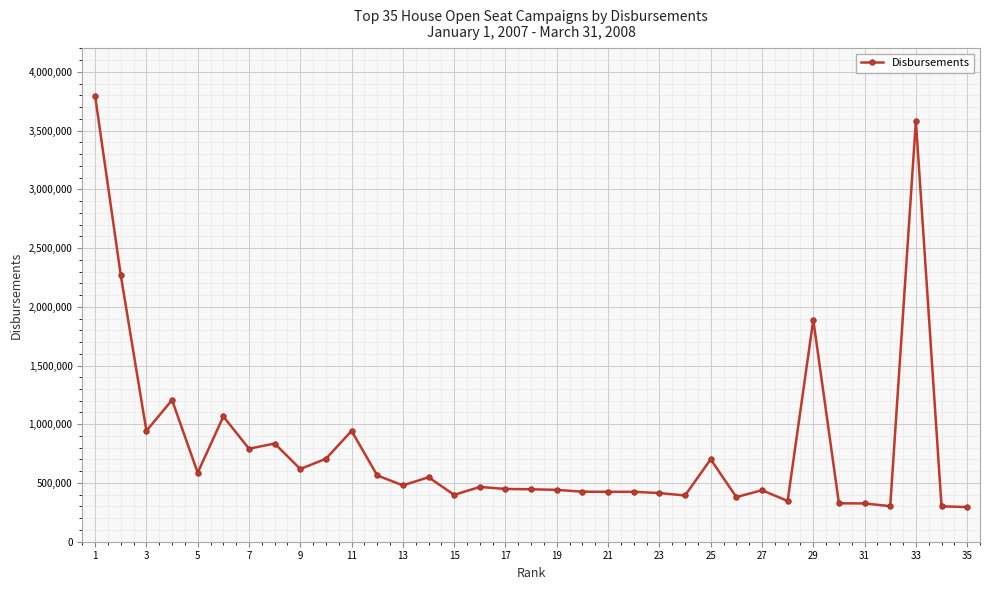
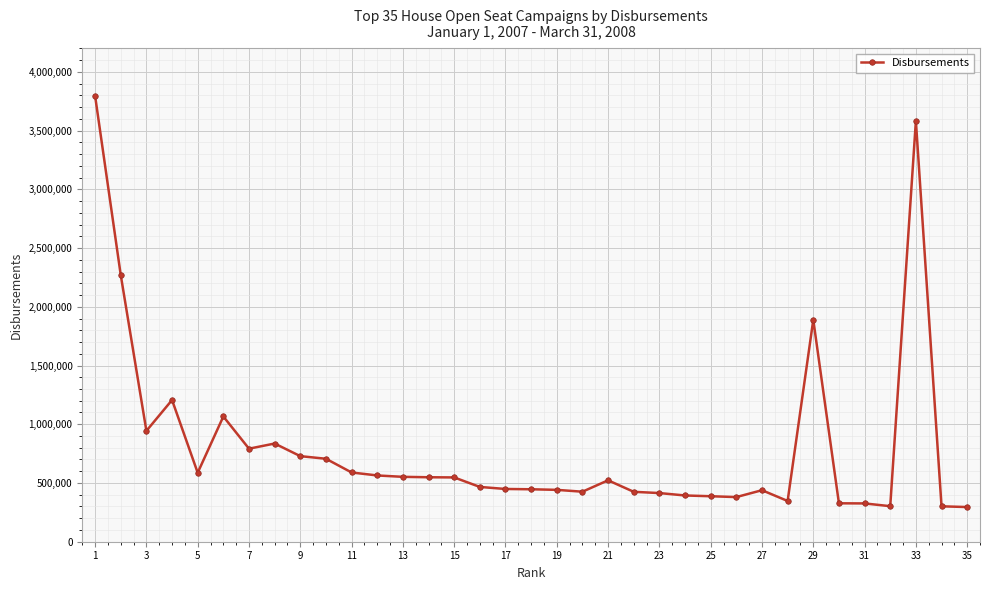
9: 620,000 -> 730,000
11: 940,000 -> 590,000
13: 480,000 -> 550,000
15: 400,000 -> 550,000
21: 420,000 -> 520,000
25: 700,000 -> 390,000
